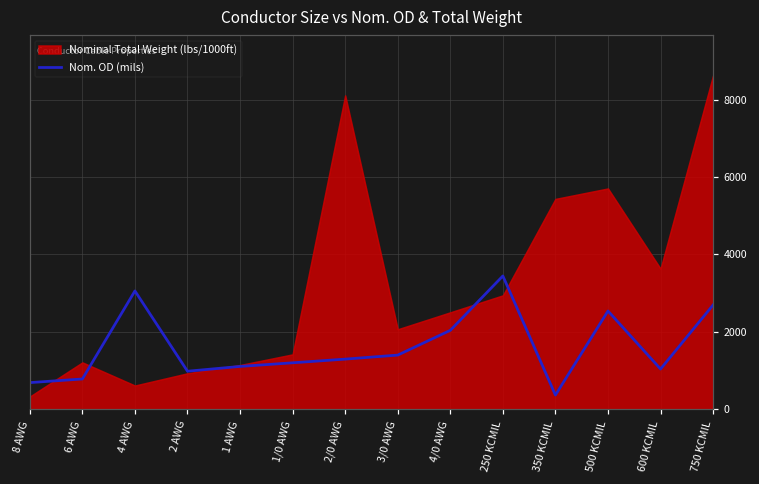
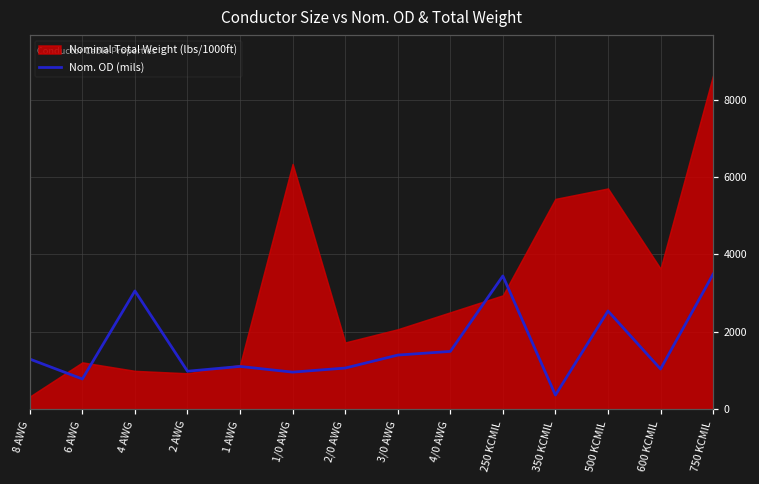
Nom. OD (mils), 8 AWG: 700 -> 1300
Nominal Total Weight (lbs/1000ft), 4 AWG: 600 -> 1000
Nom. OD (mils), 1/0 AWG: 1200 -> 1000
Nominal Total Weight (lbs/1000ft), 1/0 AWG: 1400 -> 6300
Nom. OD (mils), 2/0 AWG: 1300 -> 1100
Nominal Total Weight (lbs/1000ft), 2/0 AWG: 8100 -> 1700
Nom. OD (mils), 4/0 AWG: 2000 -> 1500
Nom. OD (mils), 750 KCMIL: 2700 -> 3500
